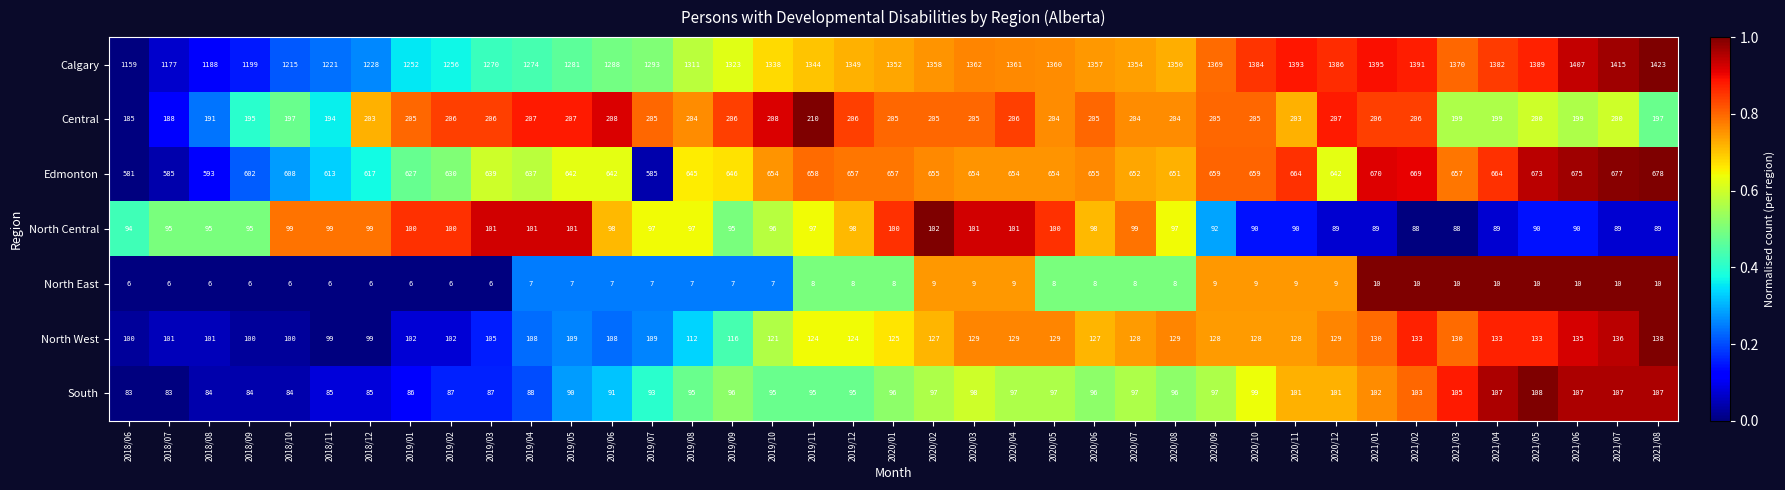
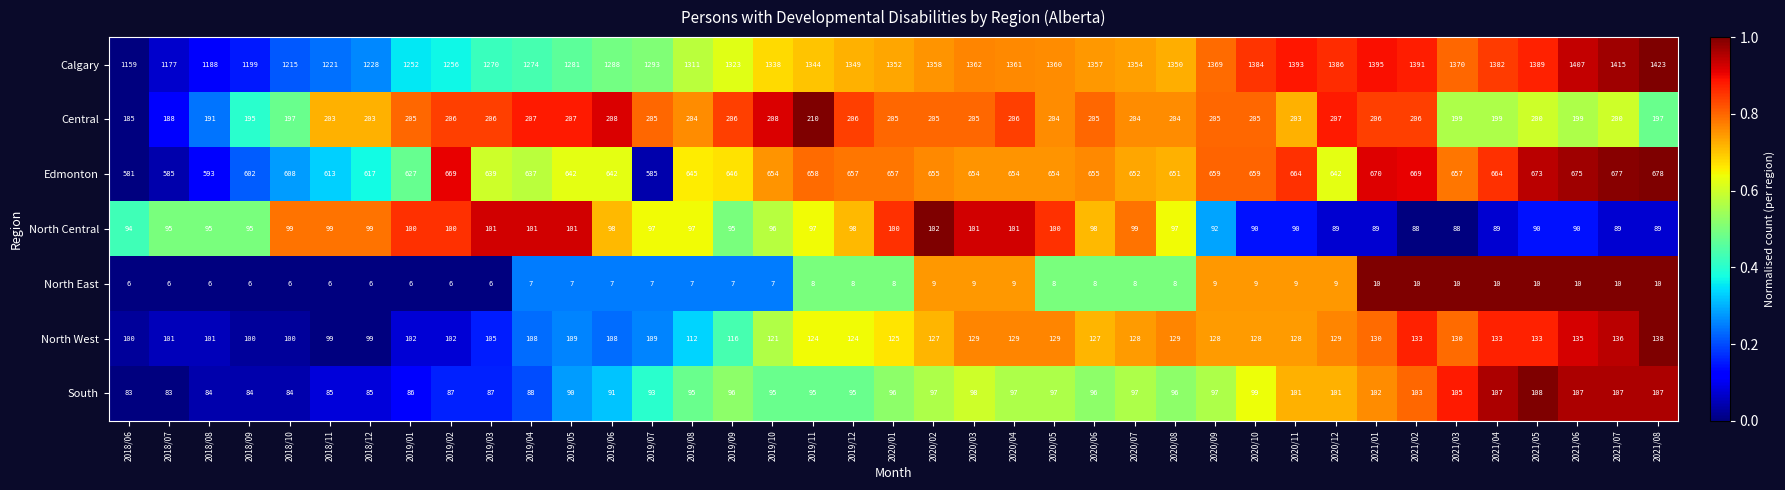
Central, 2018/11: 194 -> 203
Edmonton, 2019/02: 630 -> 669
